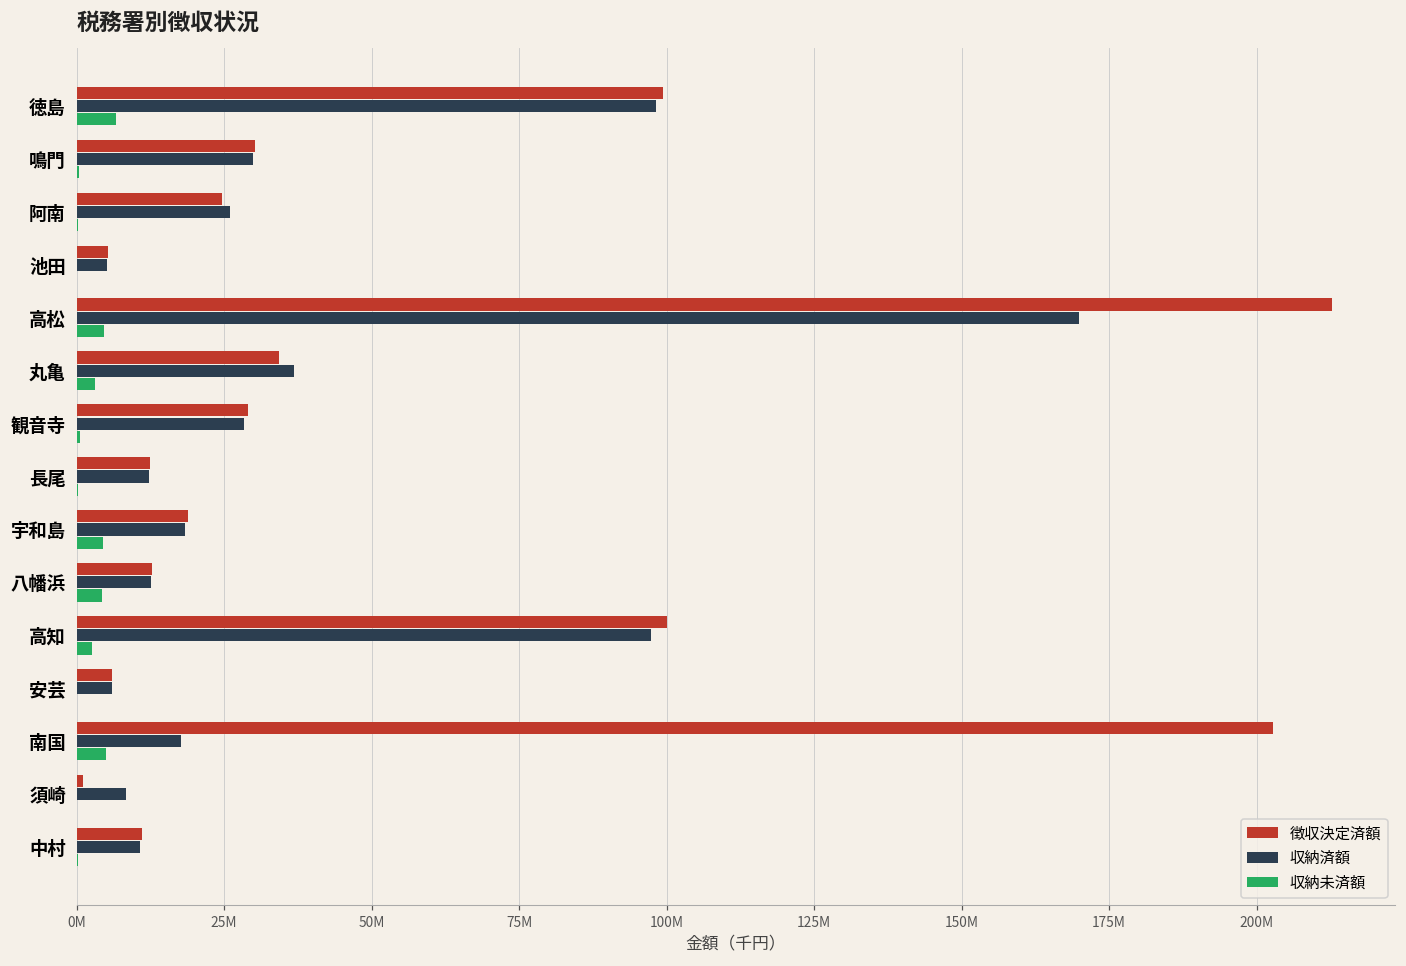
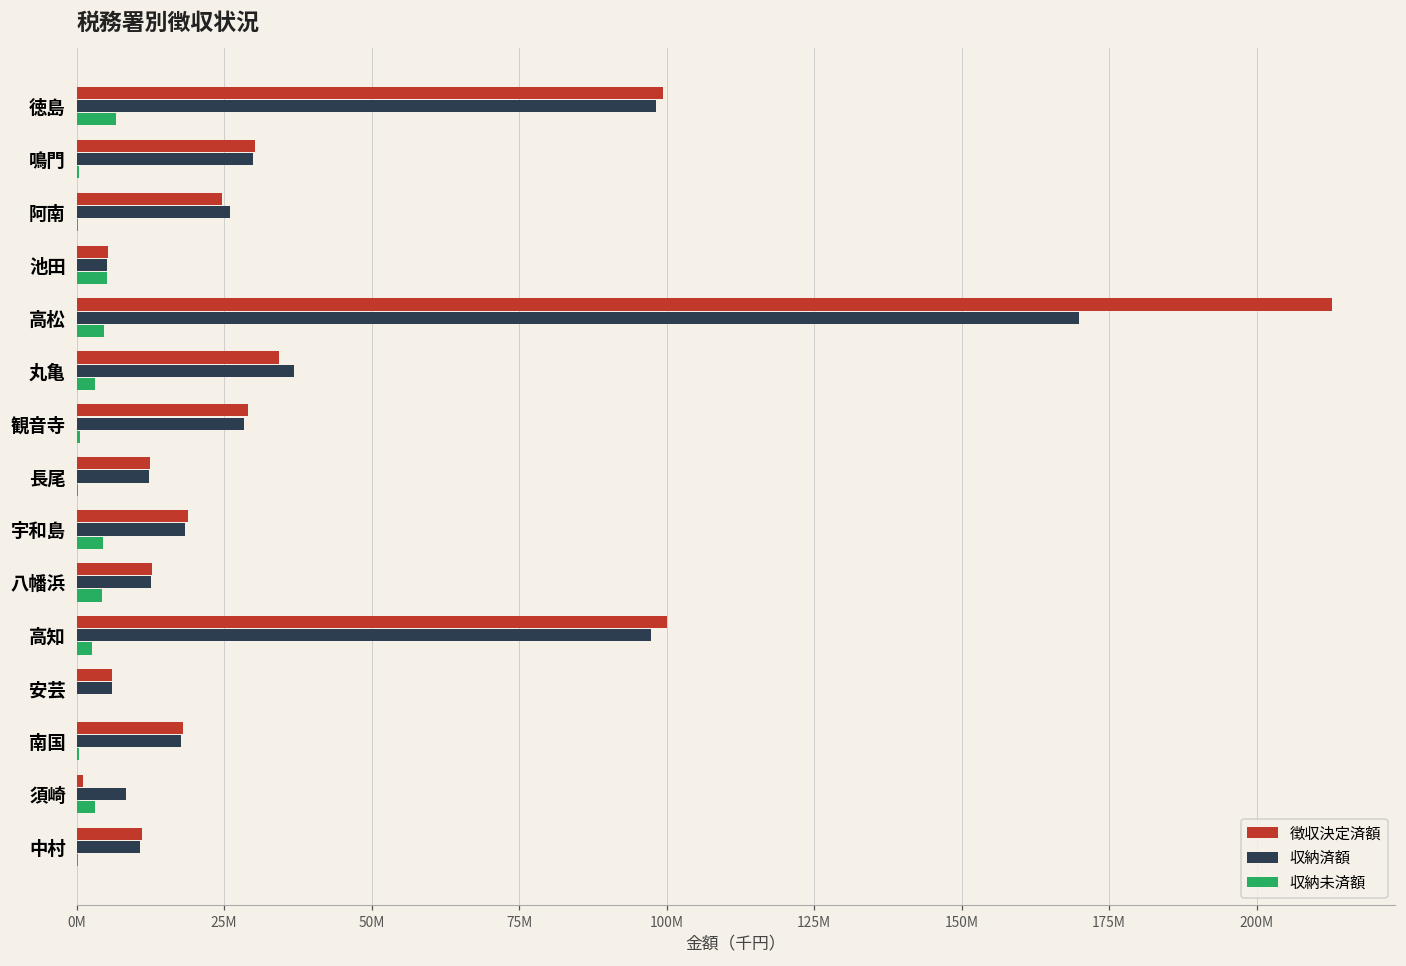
収納未済額, 池田: 0 -> 5000000
徴収決定済額, 南国: 203000000 -> 18000000
収納未済額, 南国: 5000000 -> 0
収納未済額, 須崎: 0 -> 3000000
